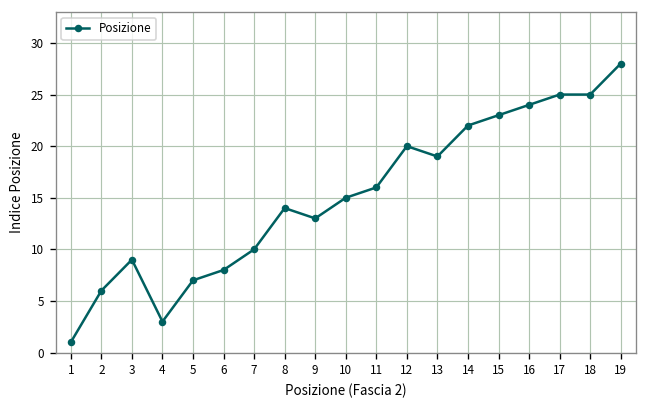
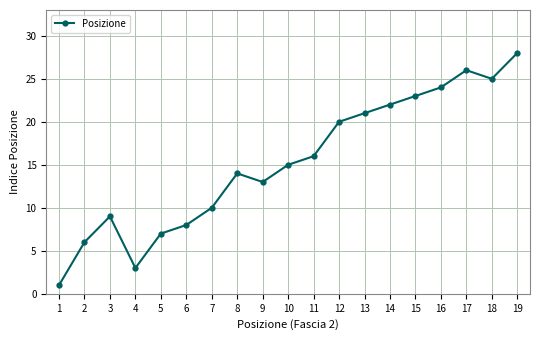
13: 19 -> 21
17: 25 -> 26
